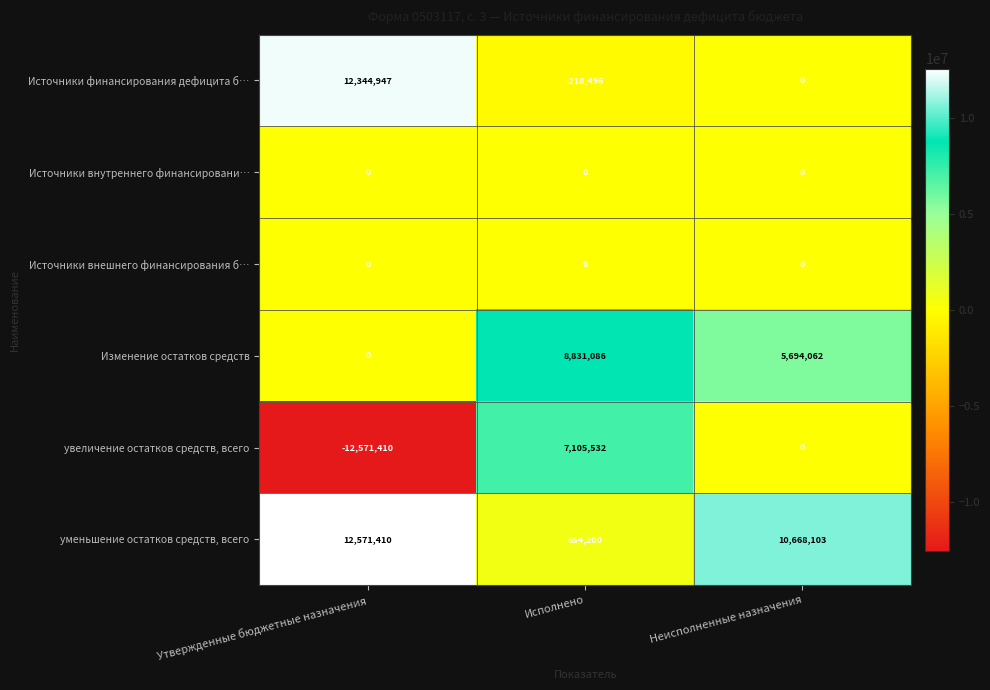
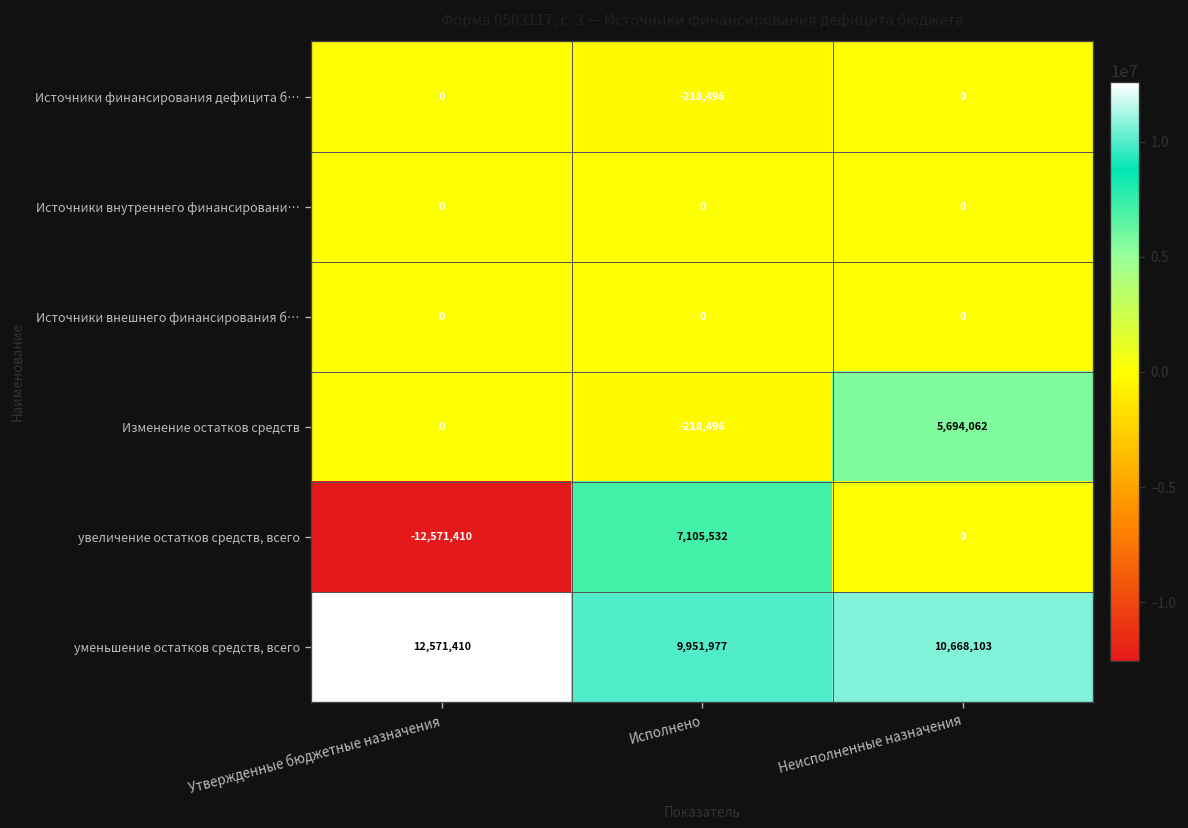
Источники финансирования дефицита б…, Утвержденные бюджетные назначения: 12,344,947 -> 0
Изменение остатков средств, Исполнено: 8,831,086 -> -218,496
уменьшение остатков средств, всего, Исполнено: 654,200 -> 9,951,977
